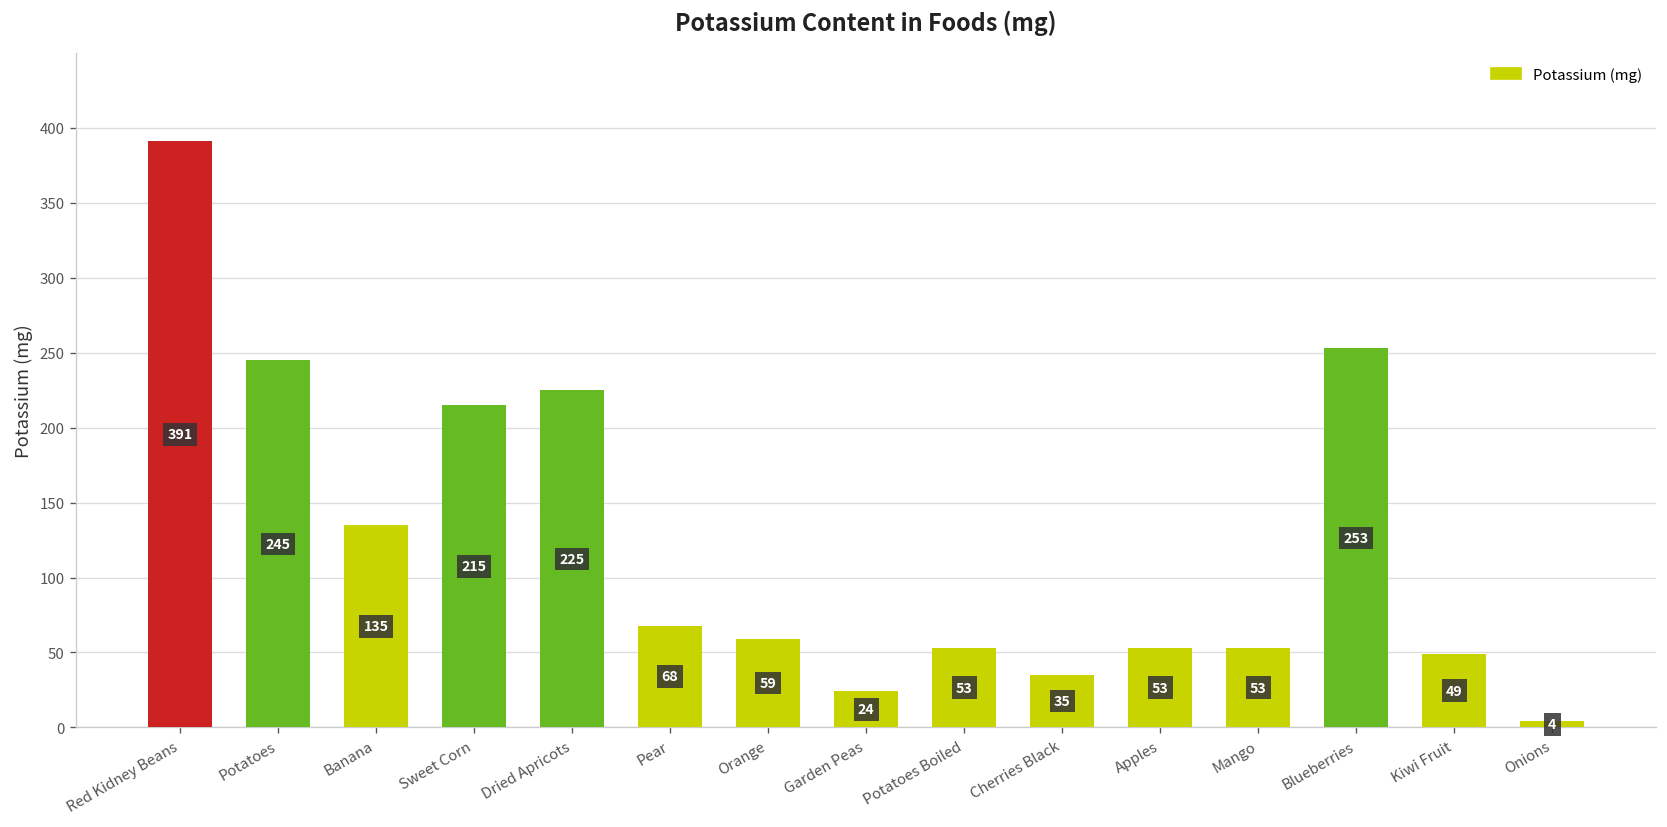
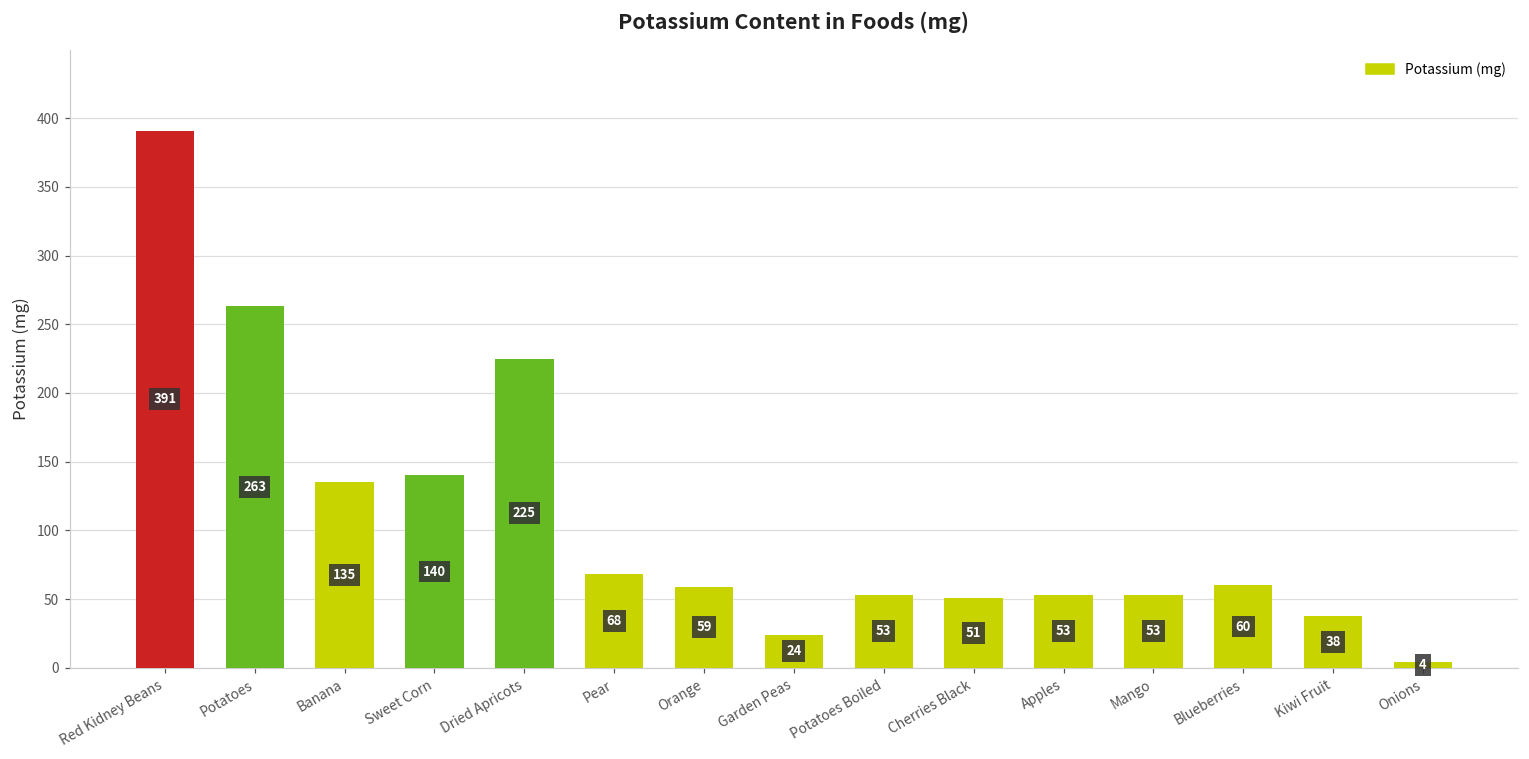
Potatoes: 245 -> 263
Sweet Corn: 215 -> 140
Cherries Black: 35 -> 51
Blueberries: 253 -> 60
Kiwi Fruit: 49 -> 38
